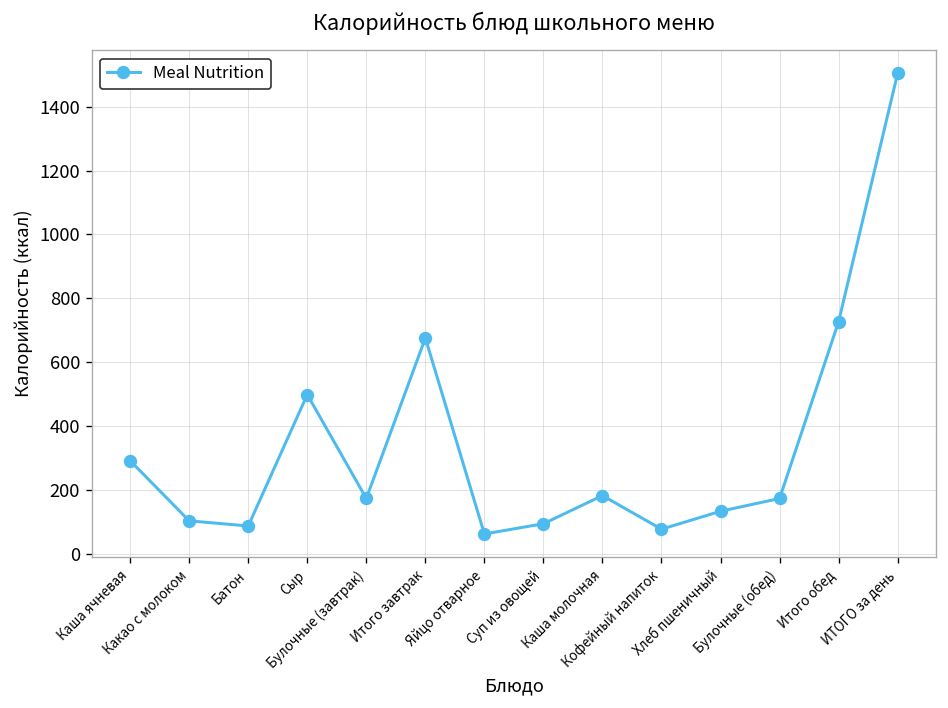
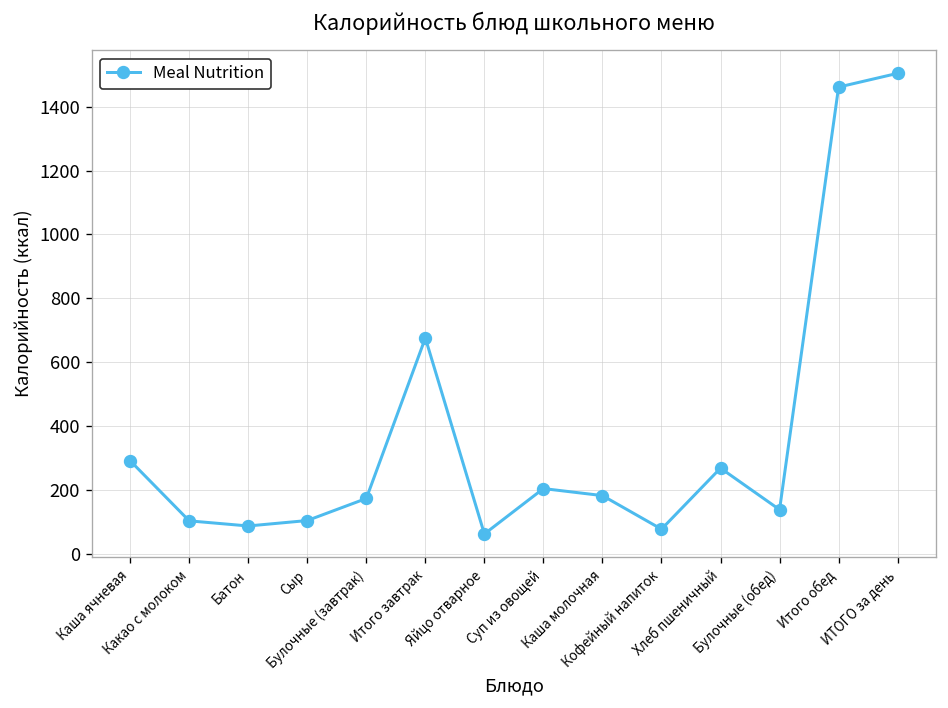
Сыр: 500 -> 110
Суп из овощей: 100 -> 210
Хлеб пшеничный: 130 -> 270
Булочные (обед): 170 -> 140
Итого обед: 730 -> 1460
